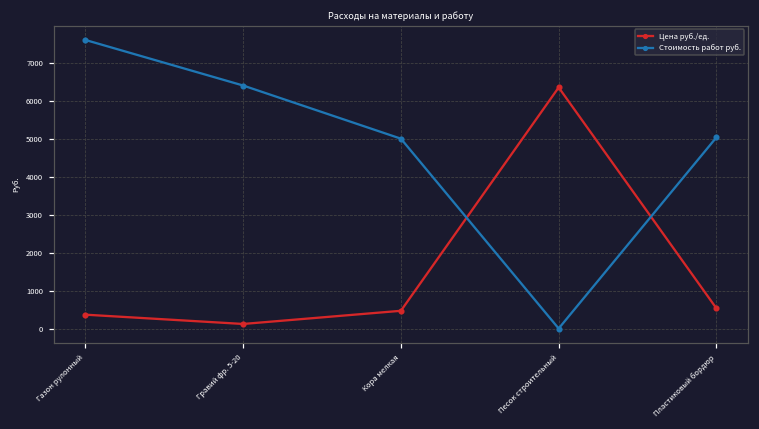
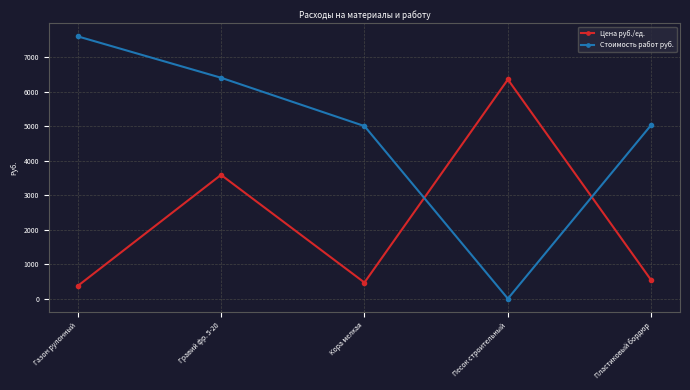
Цена руб./ед., Гравий фр. 5-20: 100 -> 3600
